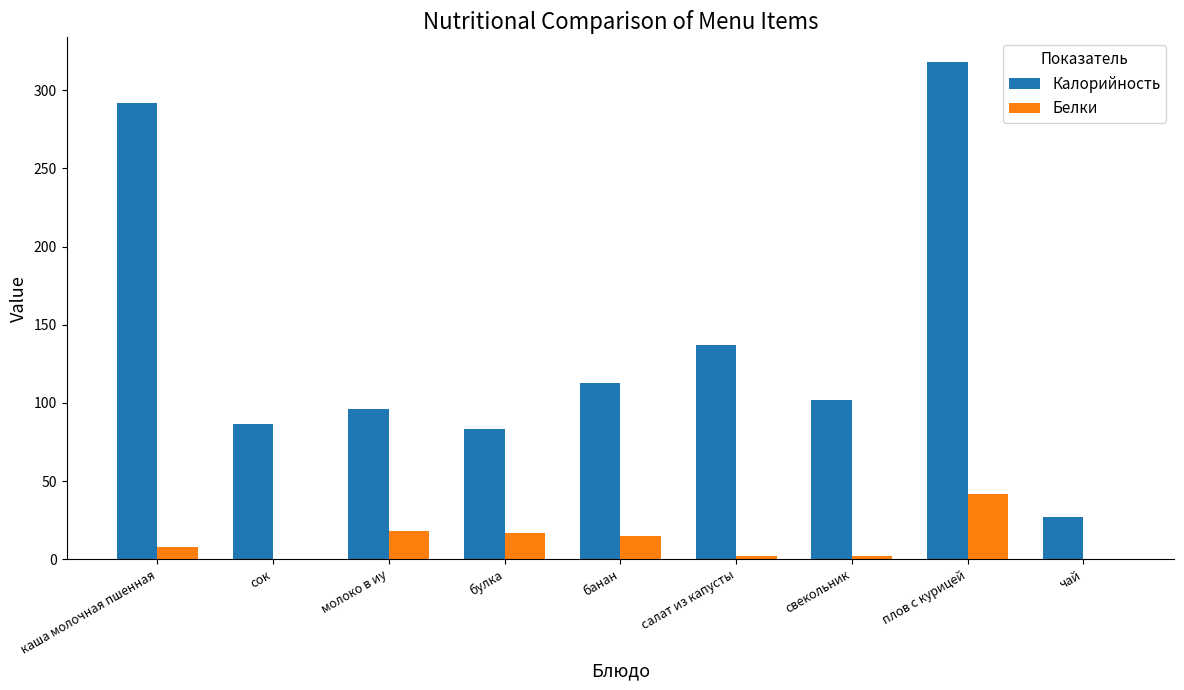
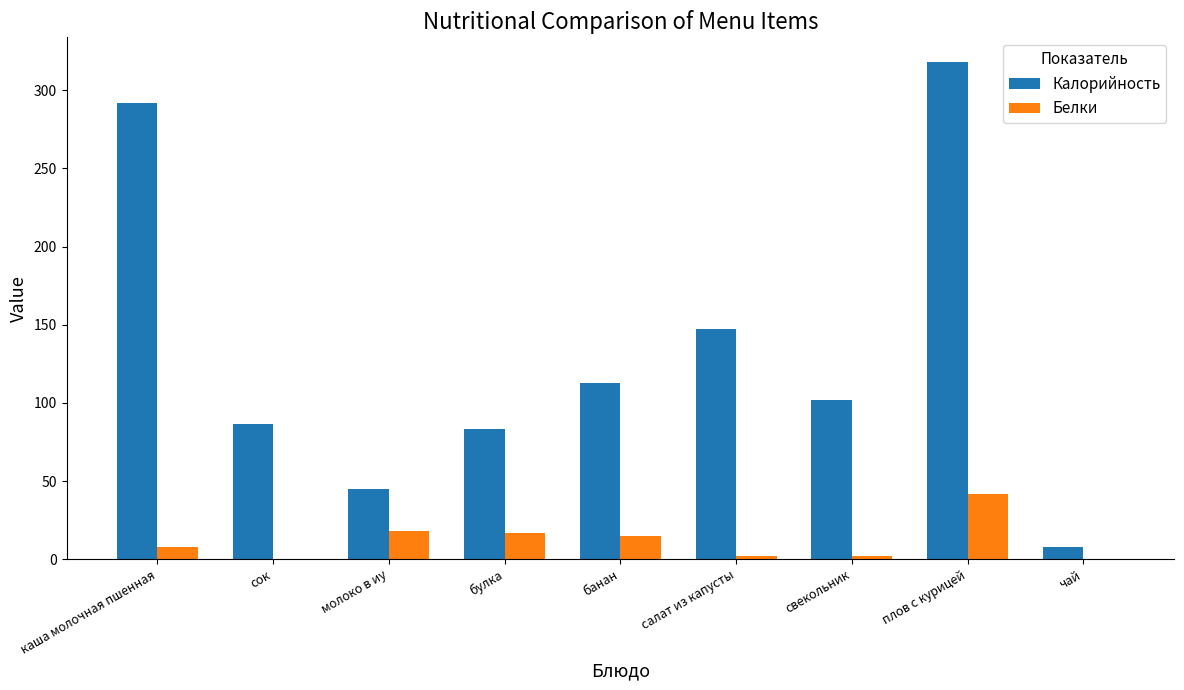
Калорийность, молоко в иу: 96 -> 45
Калорийность, салат из капусты: 137 -> 147
Калорийность, чай: 27 -> 8
